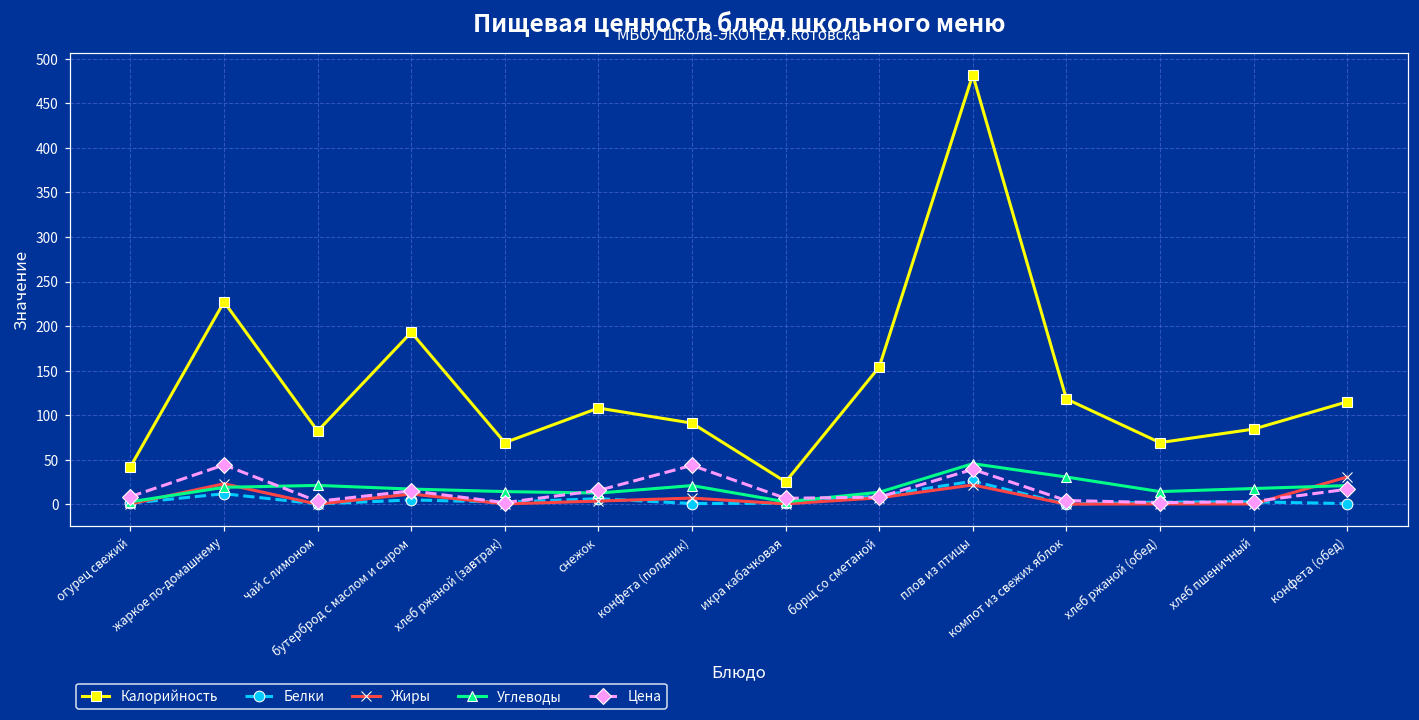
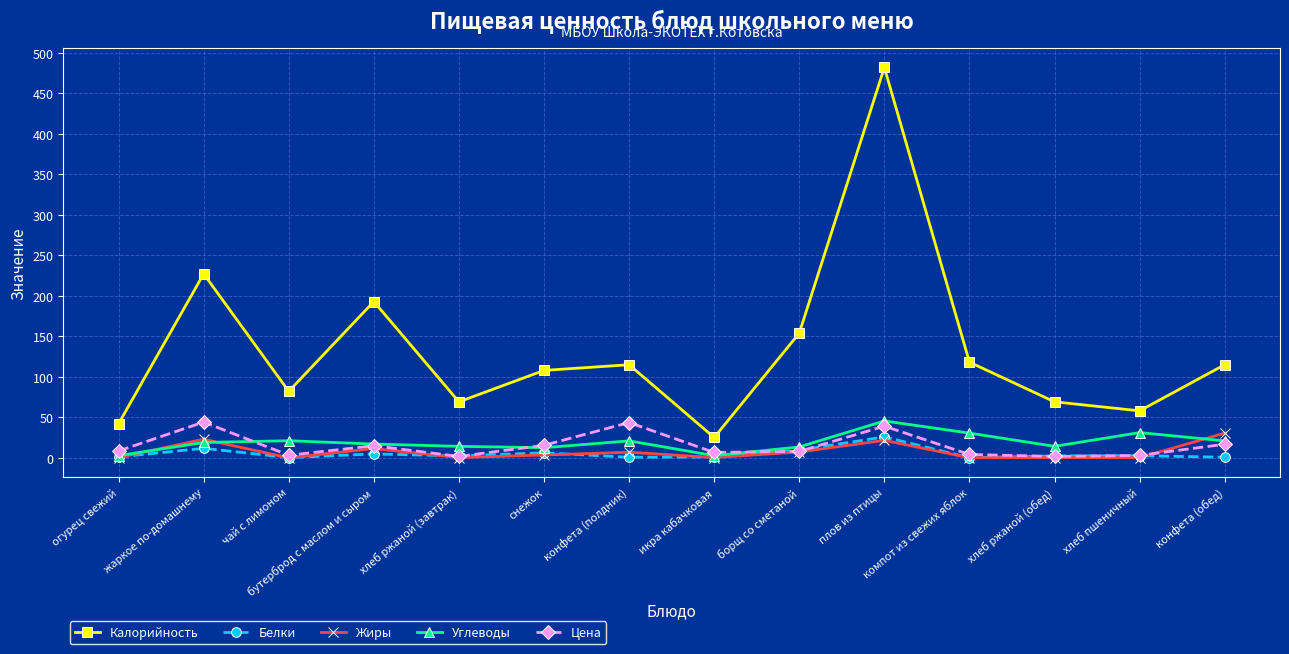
Калорийность, конфета (полдник): 90 -> 120
Калорийность, хлеб пшеничный: 80 -> 60
Углеводы, хлеб пшеничный: 20 -> 30
